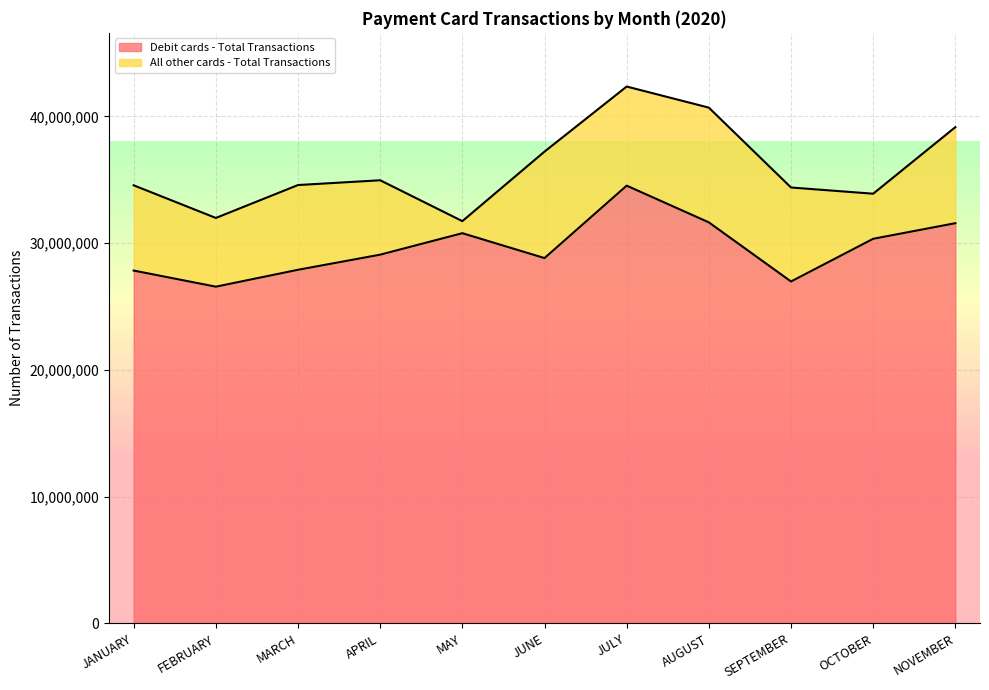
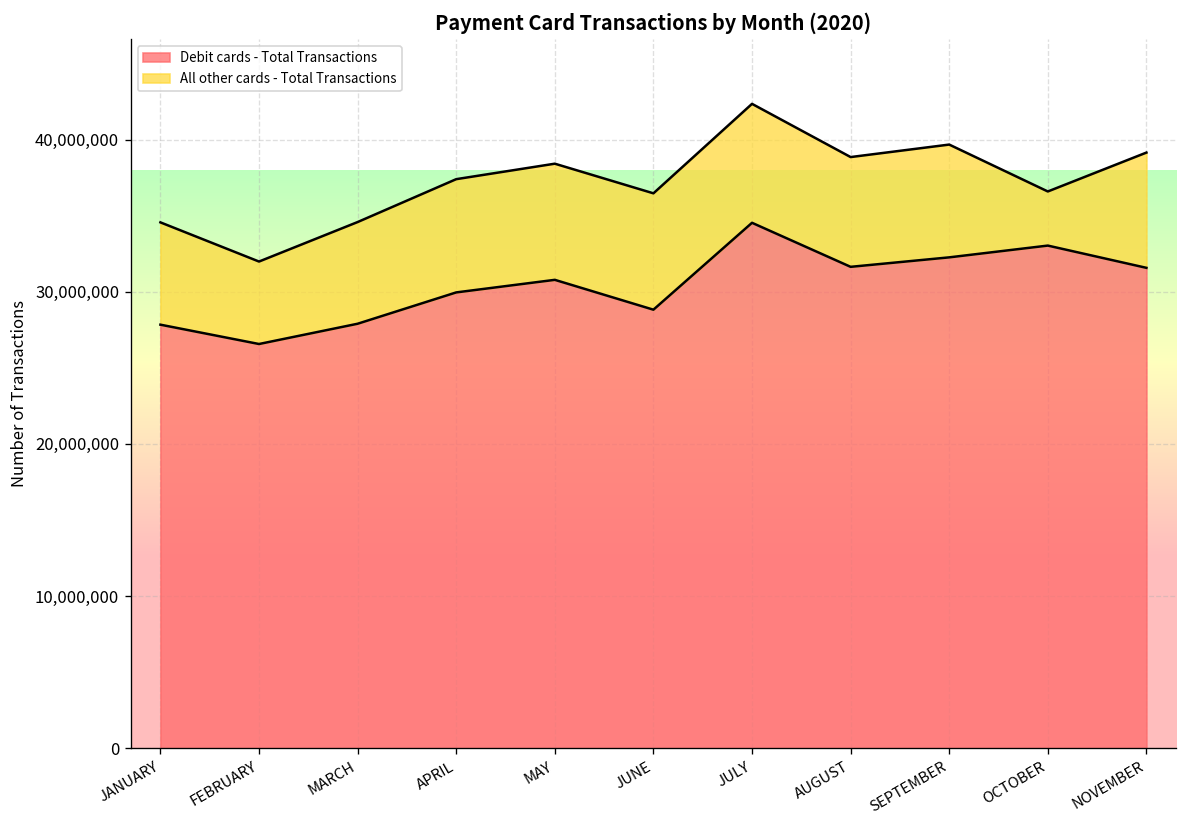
Debit cards - Total Transactions, APRIL: 29,100,000 -> 30,000,000
All other cards - Total Transactions, APRIL: 5,900,000 -> 7,400,000
All other cards - Total Transactions, MAY: 1,000,000 -> 7,600,000
All other cards - Total Transactions, JUNE: 8,400,000 -> 7,700,000
All other cards - Total Transactions, AUGUST: 9,100,000 -> 7,200,000
Debit cards - Total Transactions, SEPTEMBER: 27,000,000 -> 32,300,000
Debit cards - Total Transactions, OCTOBER: 30,300,000 -> 33,000,000
